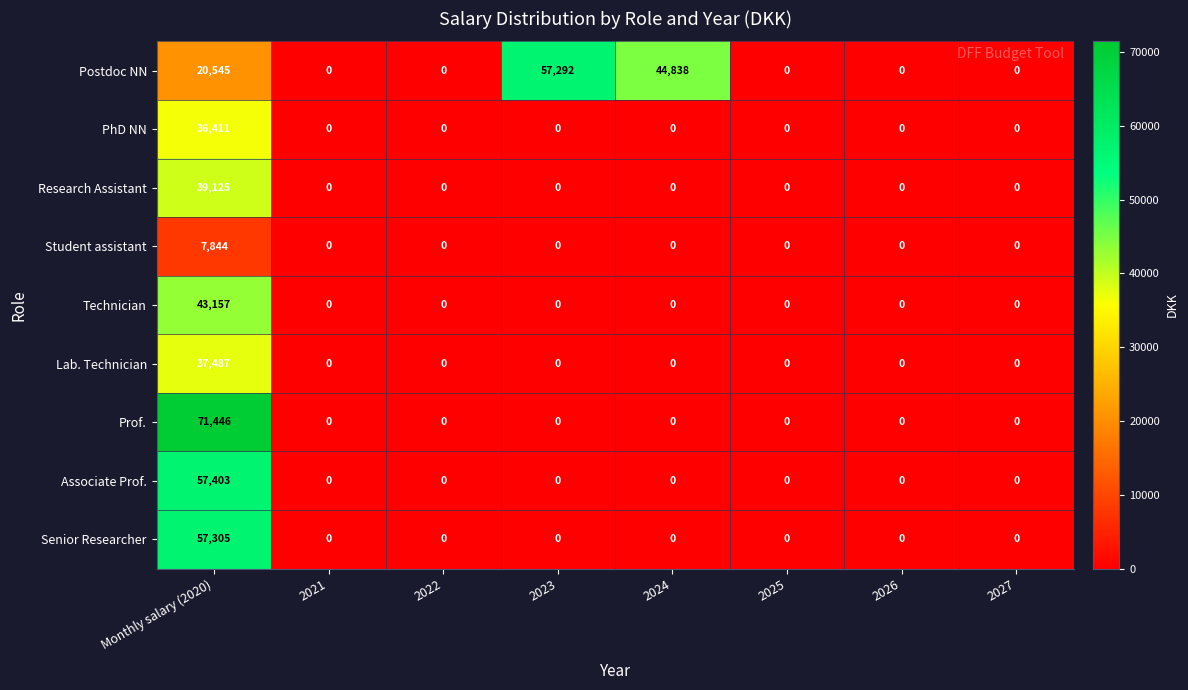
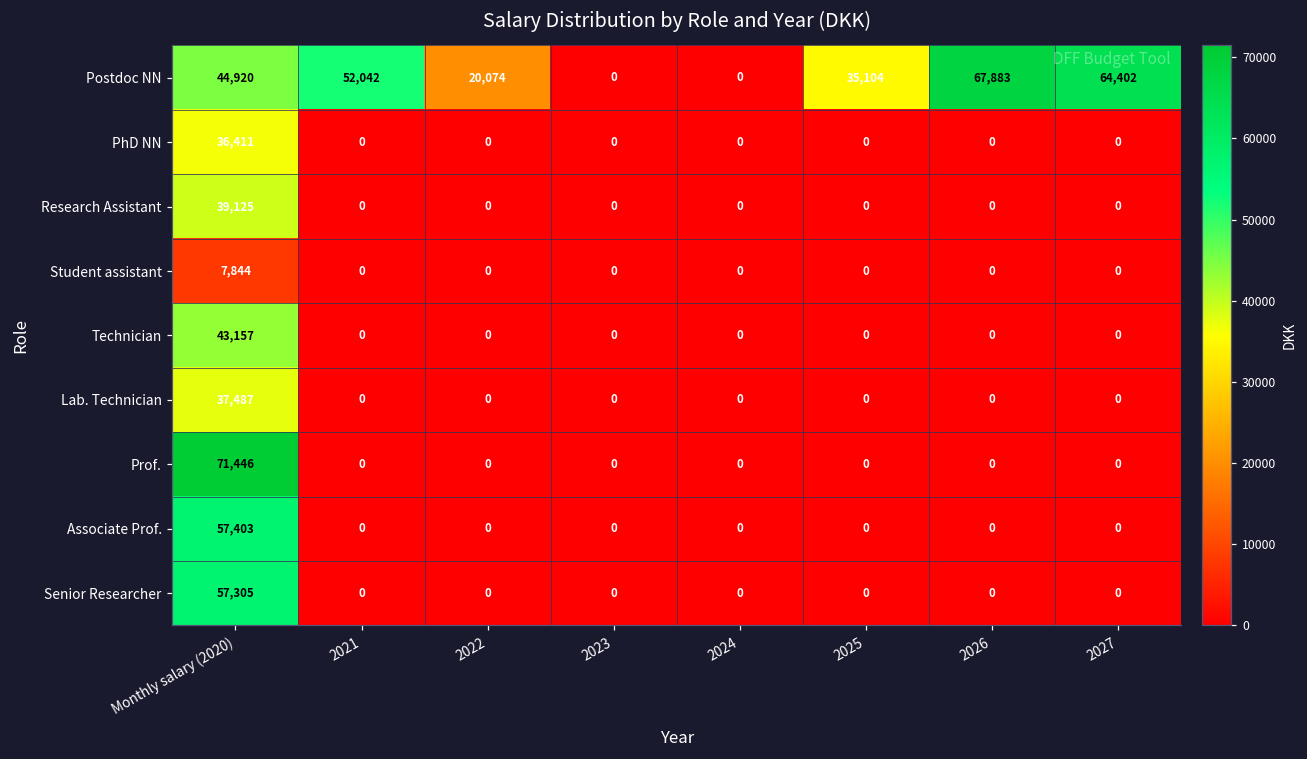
Postdoc NN, Monthly salary (2020): 20,545 -> 44,920
Postdoc NN, 2021: 0 -> 52,042
Postdoc NN, 2022: 0 -> 20,074
Postdoc NN, 2023: 57,292 -> 0
Postdoc NN, 2024: 44,838 -> 0
Postdoc NN, 2025: 0 -> 35,104
Postdoc NN, 2026: 0 -> 67,883
Postdoc NN, 2027: 0 -> 64,402
